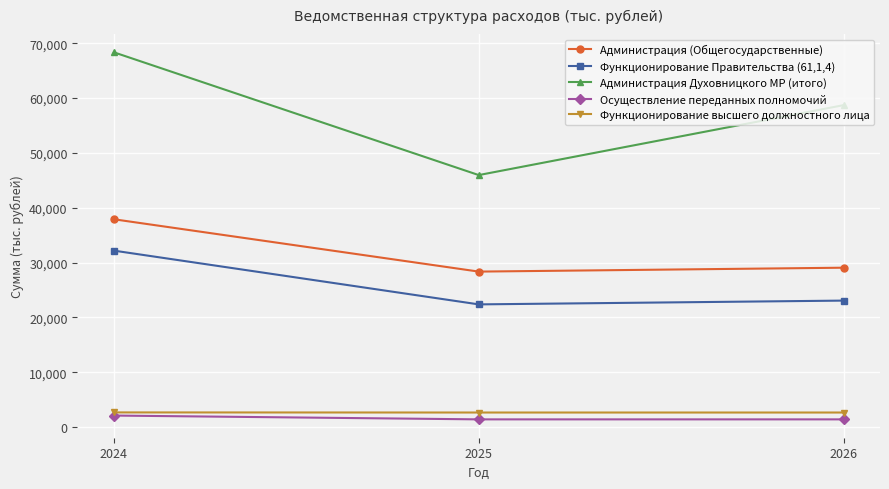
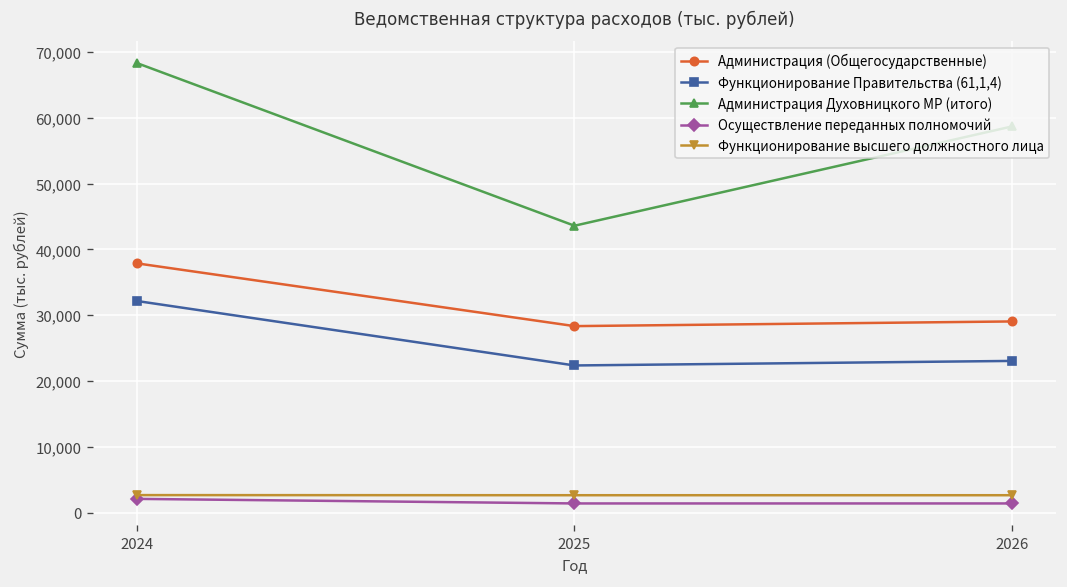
Администрация Духовницкого МР (итого), 2025: 46,000 -> 44,000
